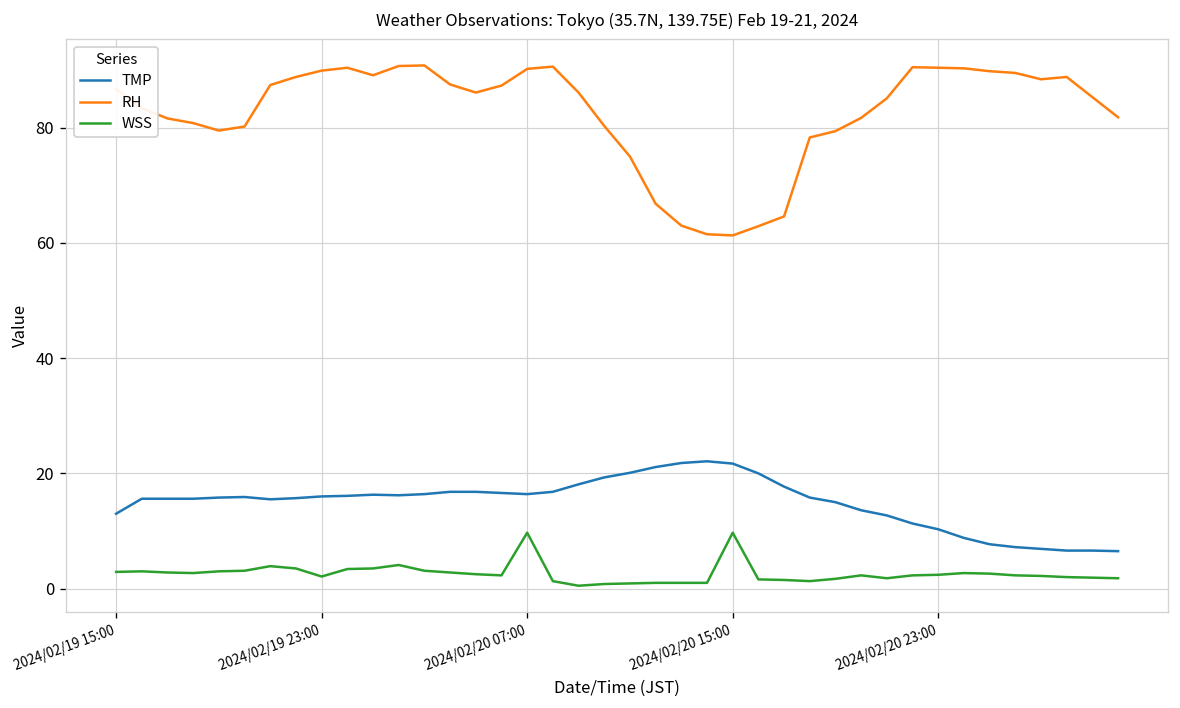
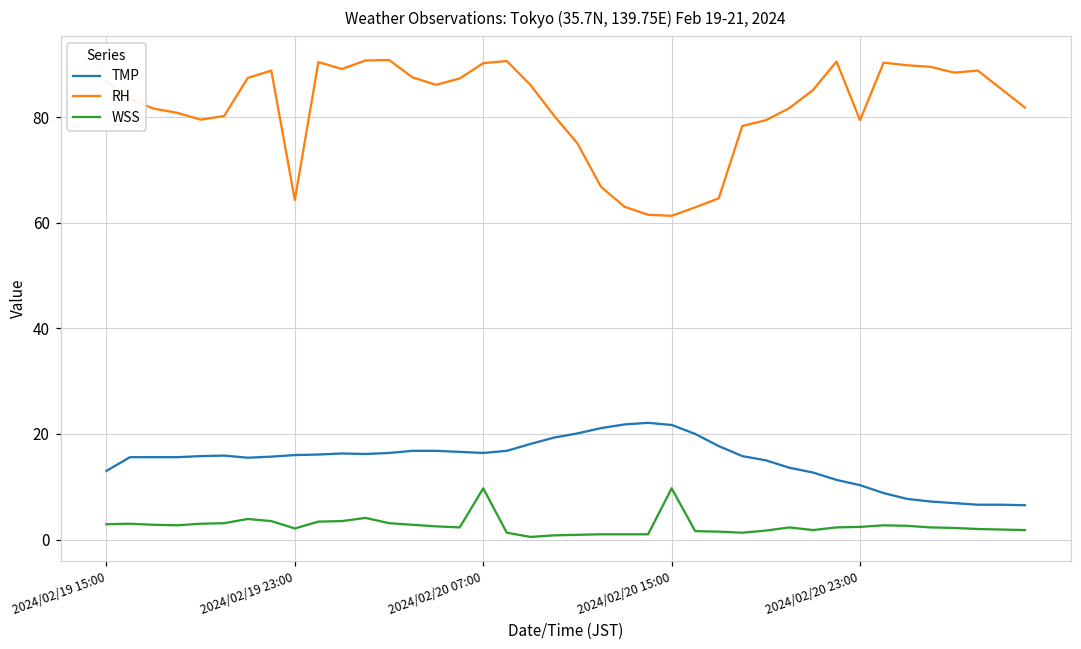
RH, 2024/02/19 23:00: 90 -> 64
RH, 2024/02/20 23:00: 90 -> 79
